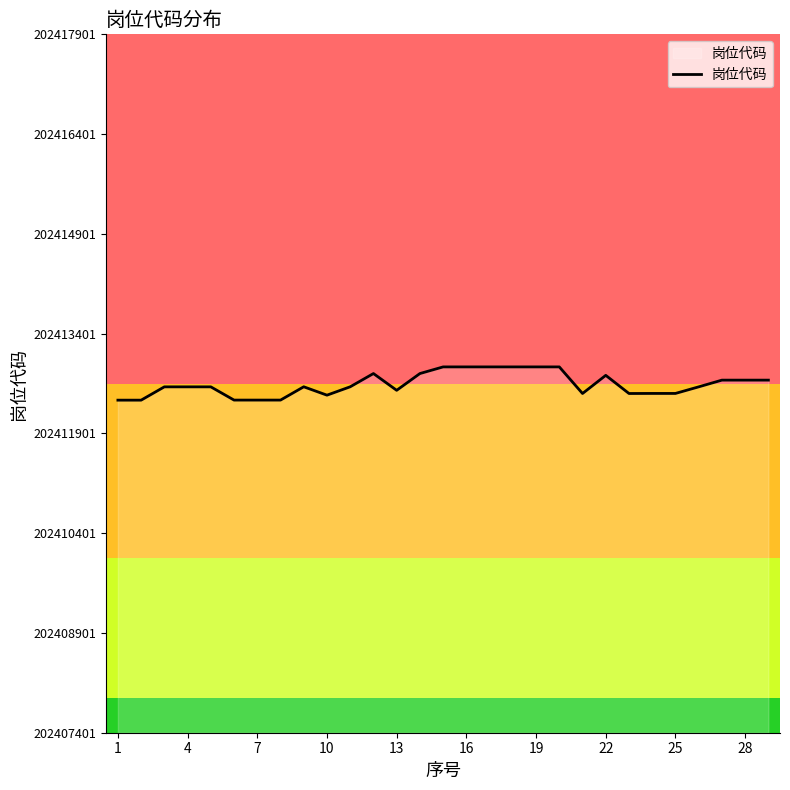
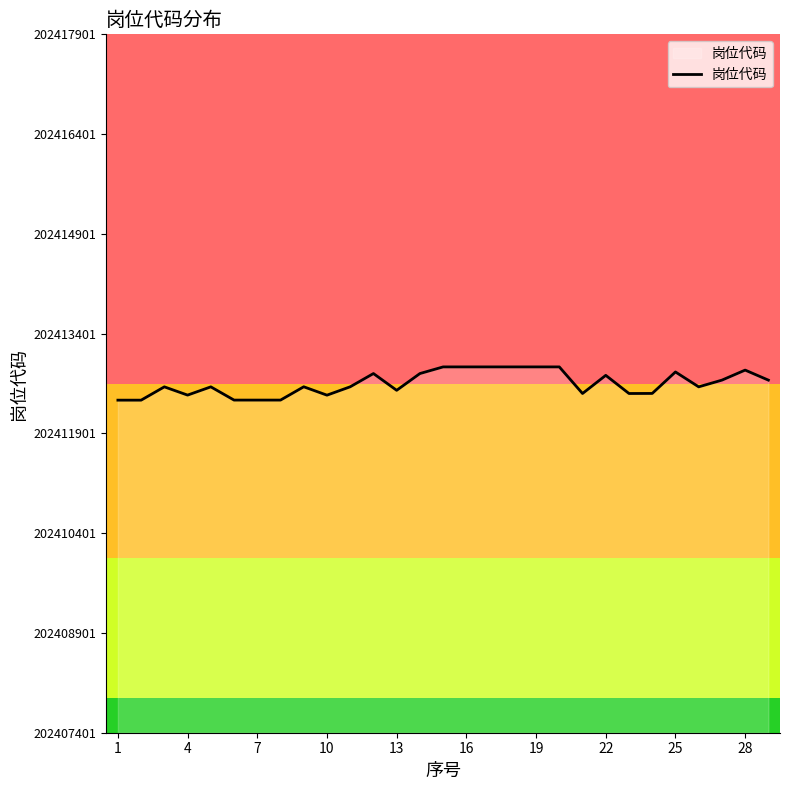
4: 202412600 -> 202412500
25: 202412500 -> 202412800
28: 202412700 -> 202412900
